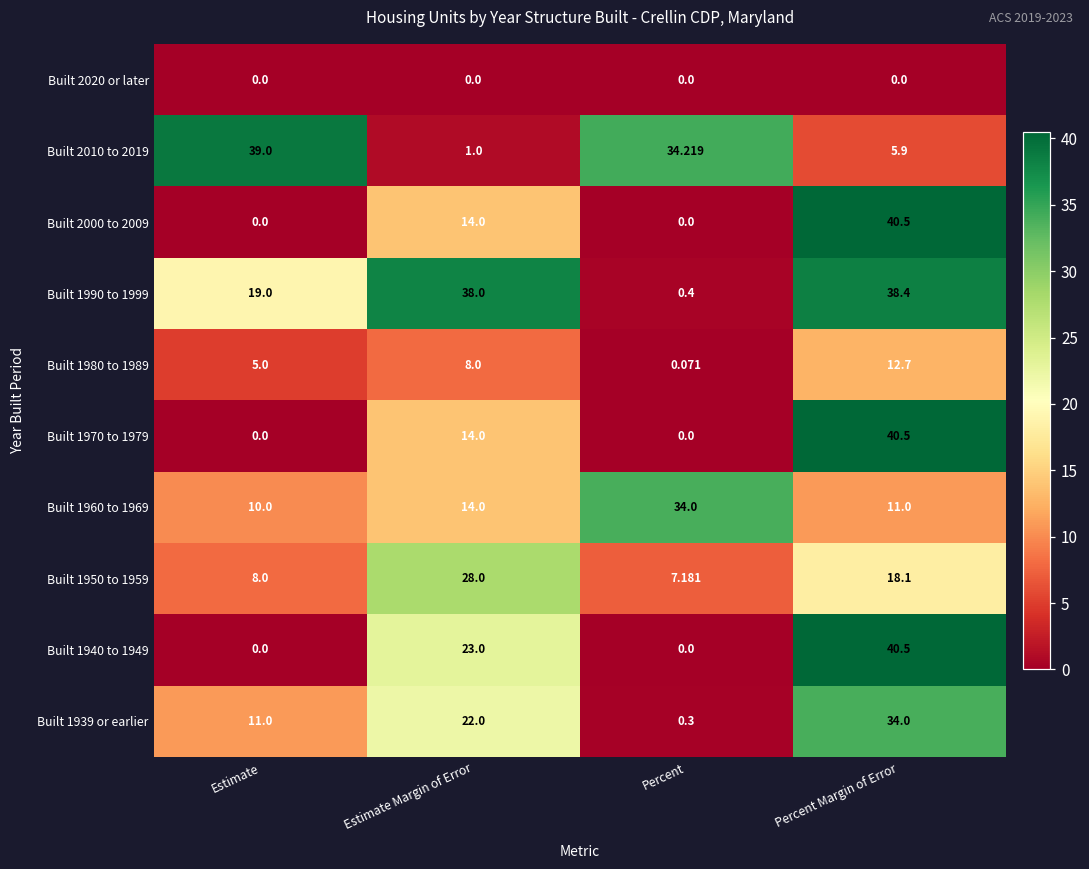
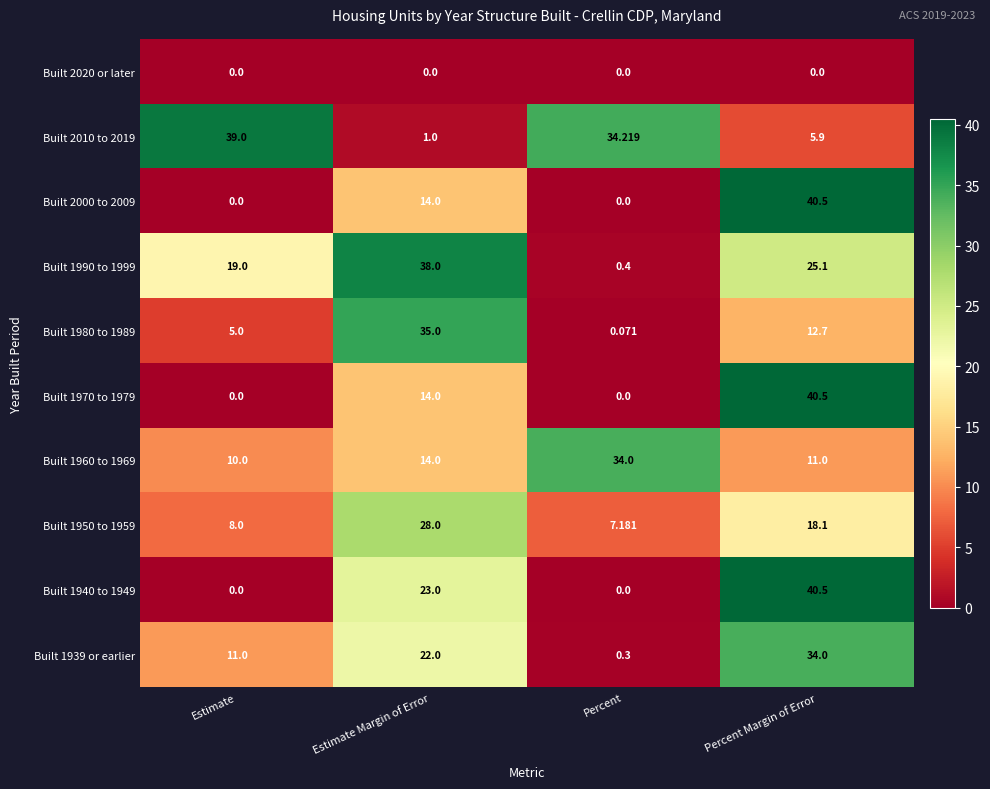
Built 1990 to 1999, Percent Margin of Error: 38.4 -> 25.1
Built 1980 to 1989, Estimate Margin of Error: 8.0 -> 35.0
